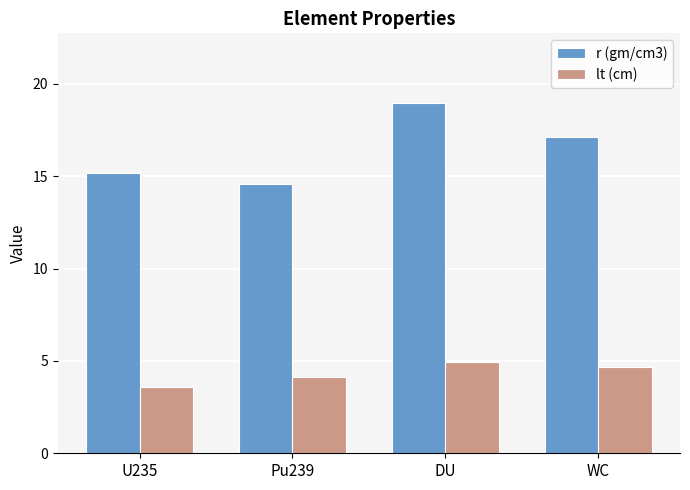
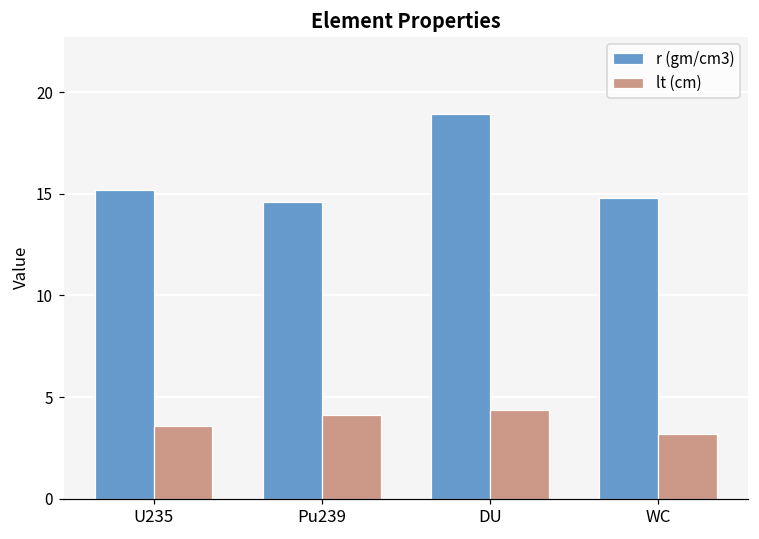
lt (cm), DU: 4.9 -> 4.3
r (gm/cm3), WC: 17.1 -> 14.8
lt (cm), WC: 4.7 -> 3.2
